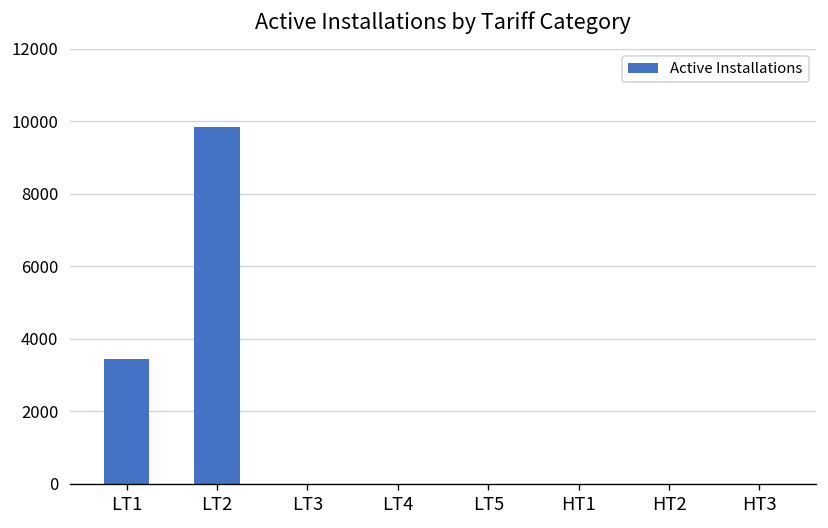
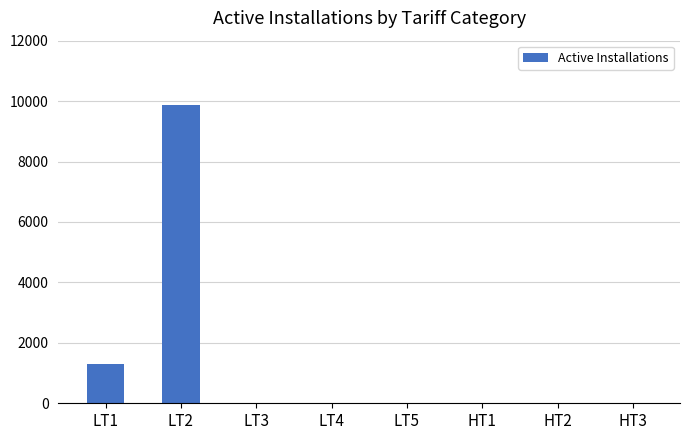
LT1: 3500 -> 1300
